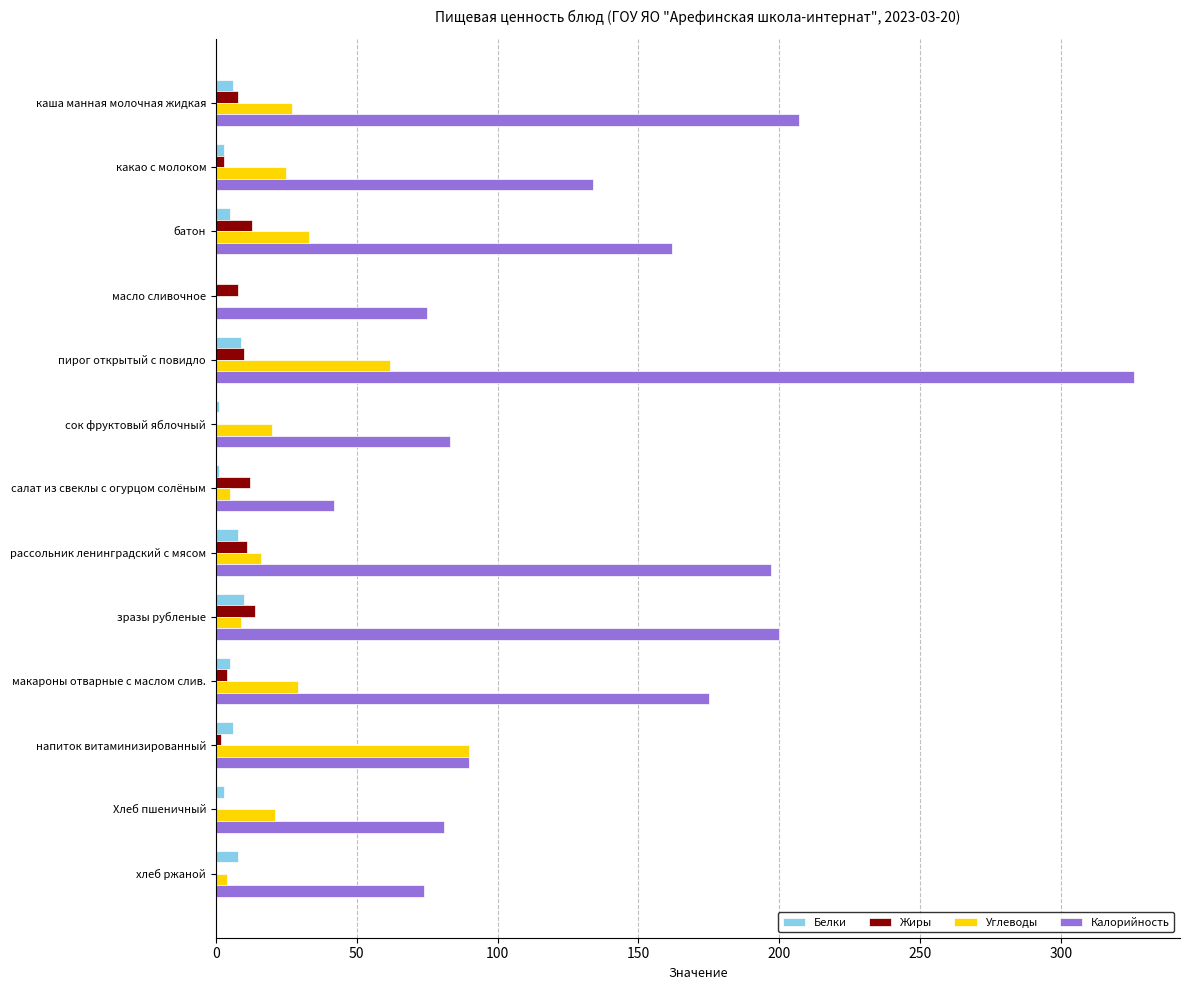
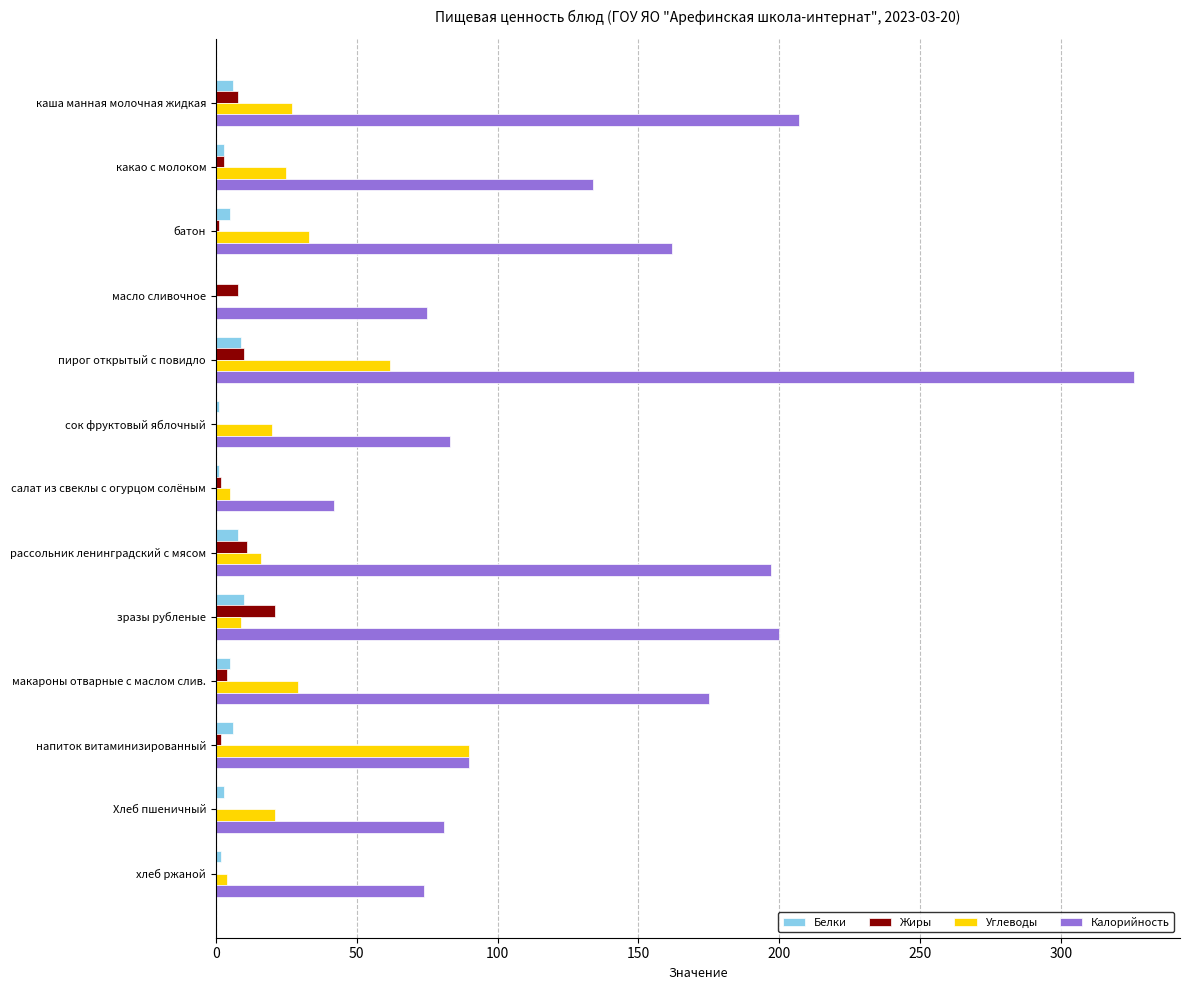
Жиры, батон: 13 -> 1
Жиры, салат из свеклы с огурцом солёным: 12 -> 2
Жиры, зразы рубленые: 14 -> 21
Белки, хлеб ржаной: 8 -> 2
